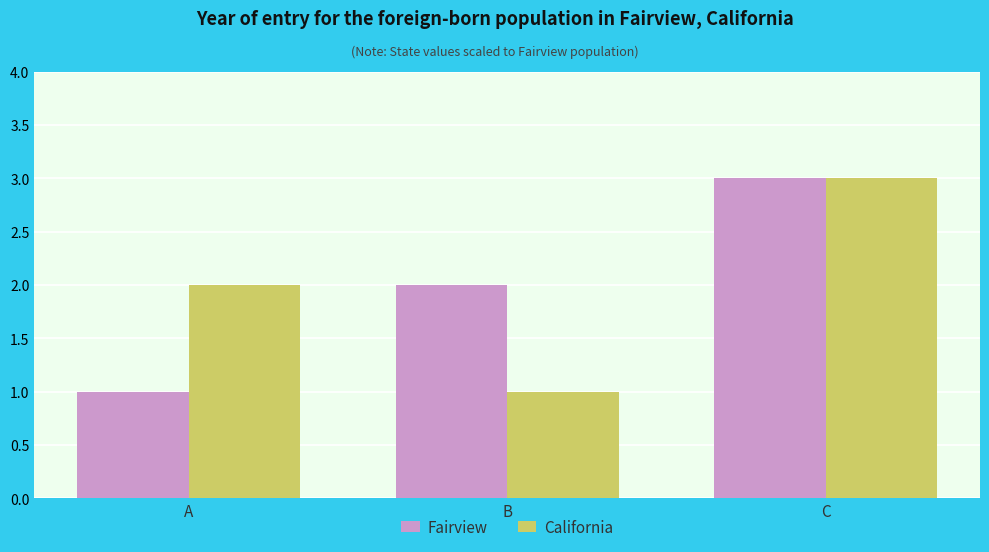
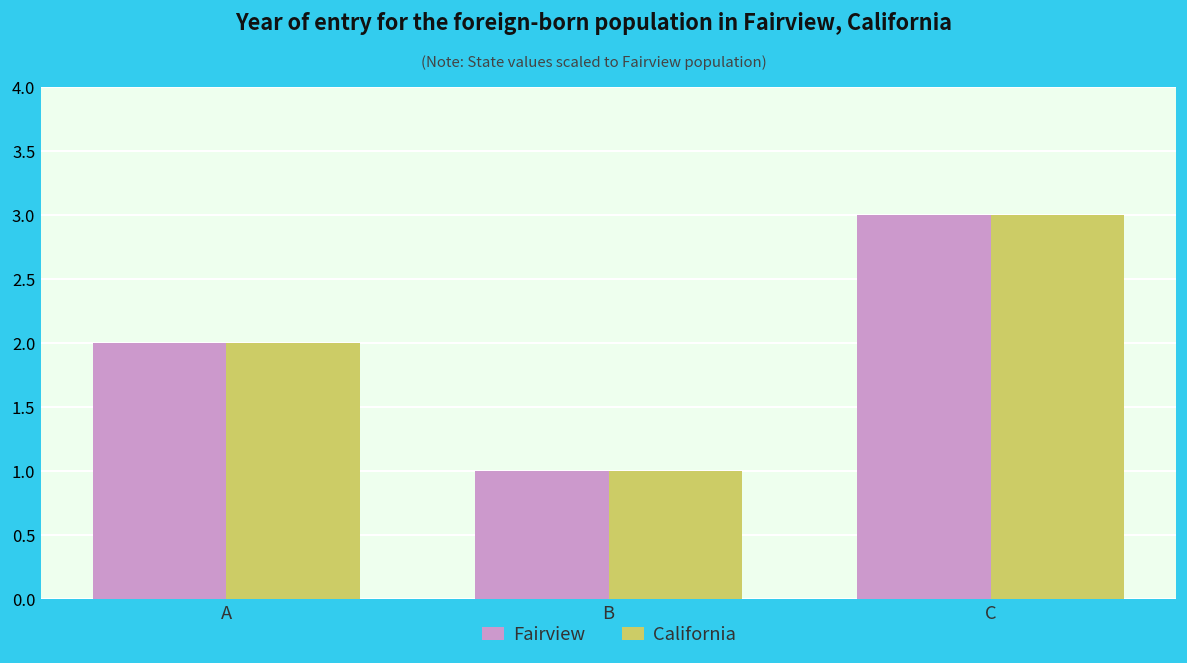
Fairview, A: 1 -> 2
Fairview, B: 2 -> 1
